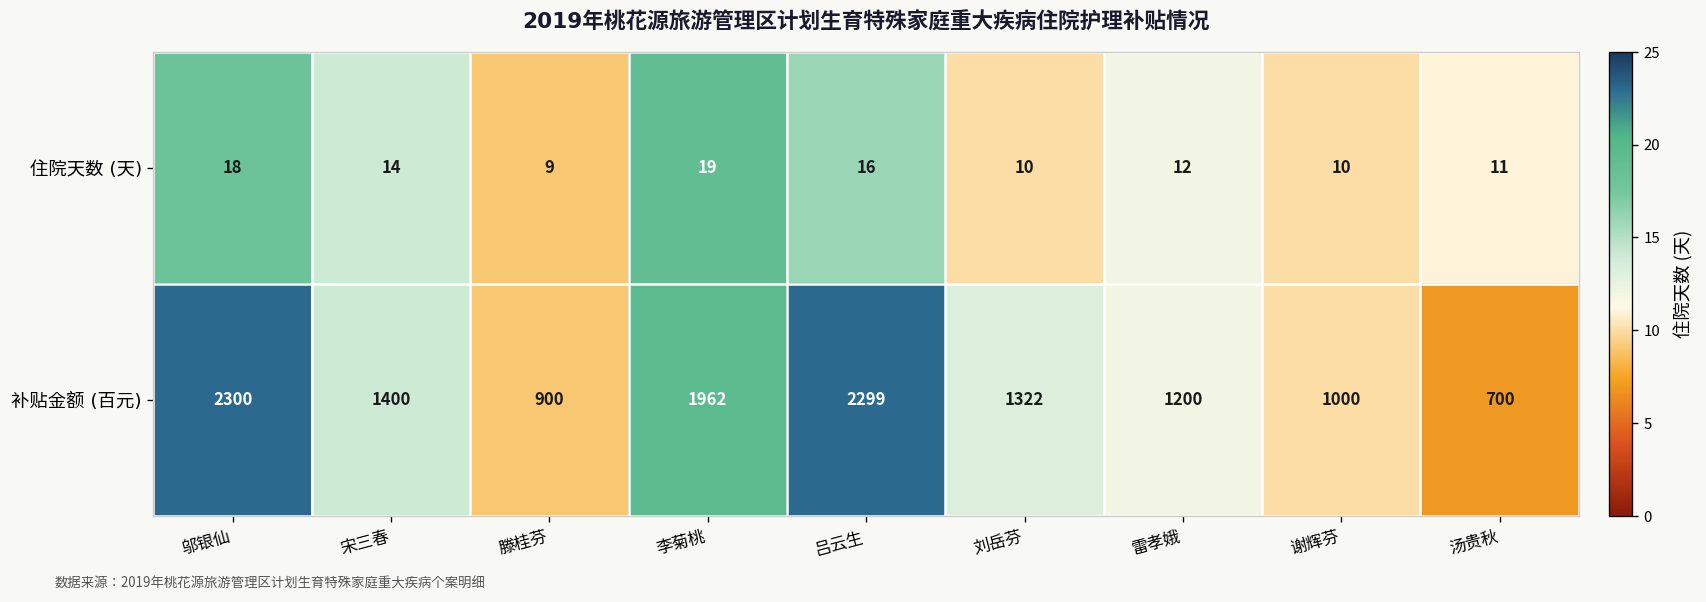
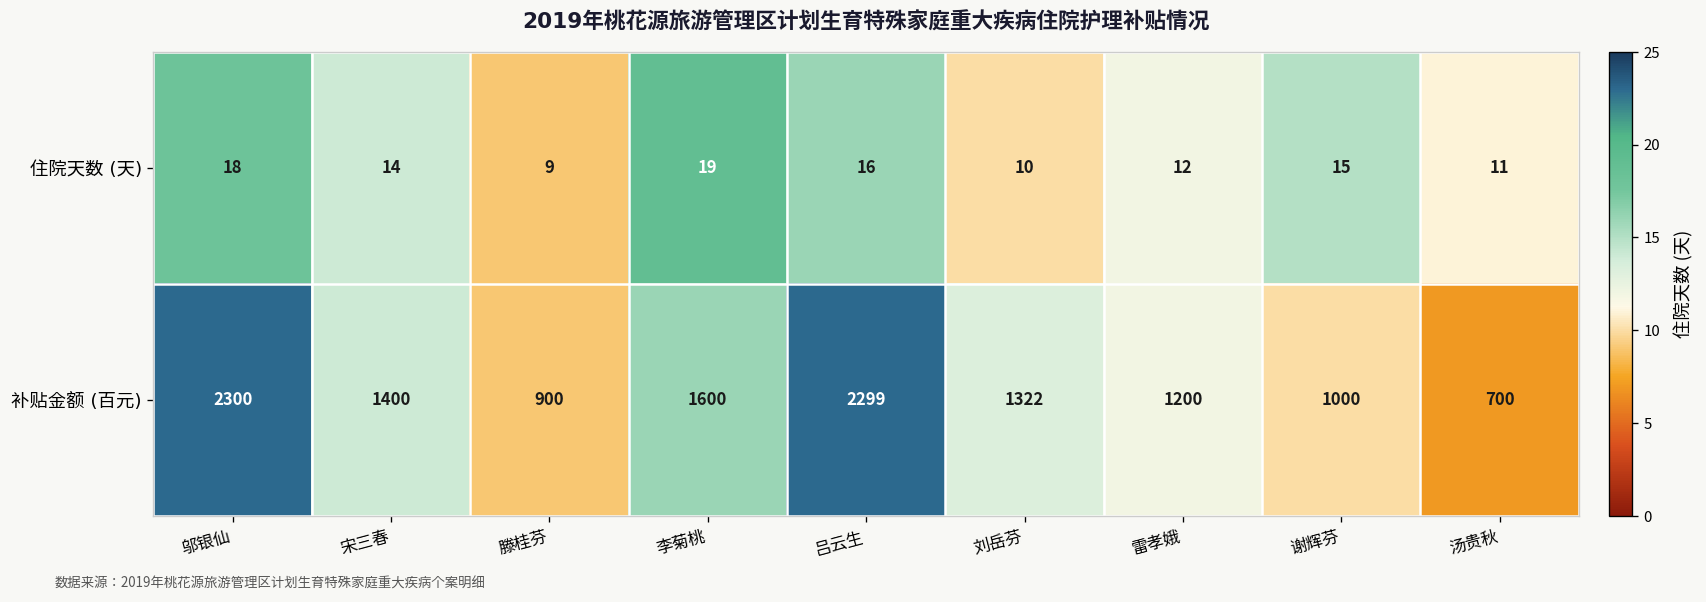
住院天数 (天), 谢辉芬: 10 -> 15
补贴金额 (百元), 李菊桃: 1962 -> 1600
